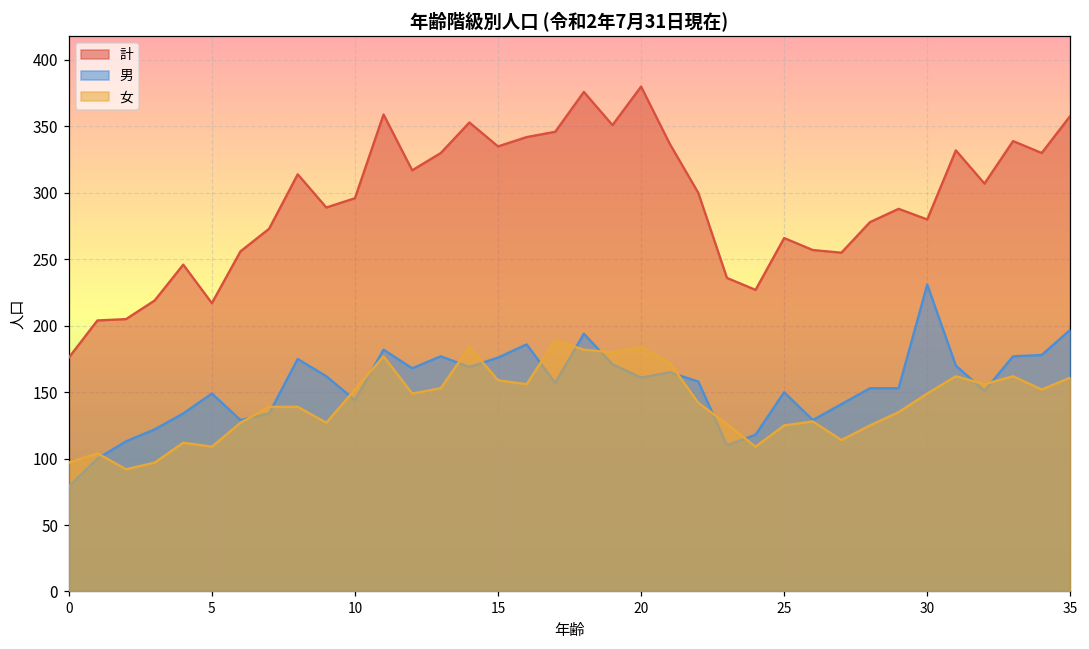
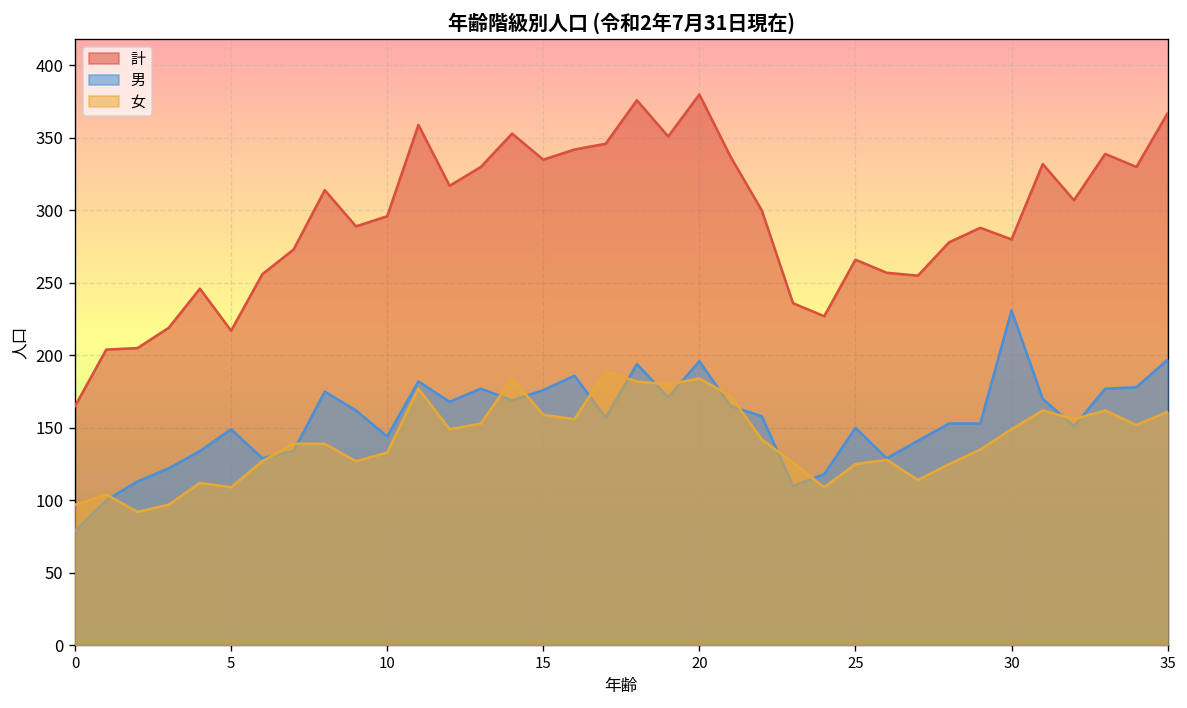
計, 0: 176 -> 165
女, 10: 152 -> 133
男, 20: 161 -> 196
計, 35: 358 -> 367
